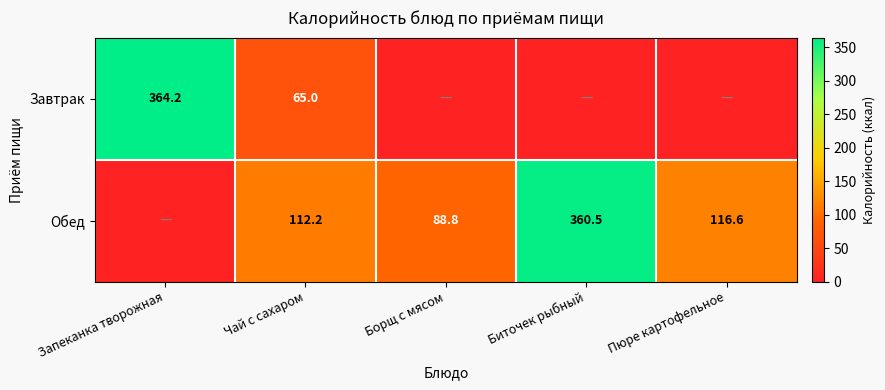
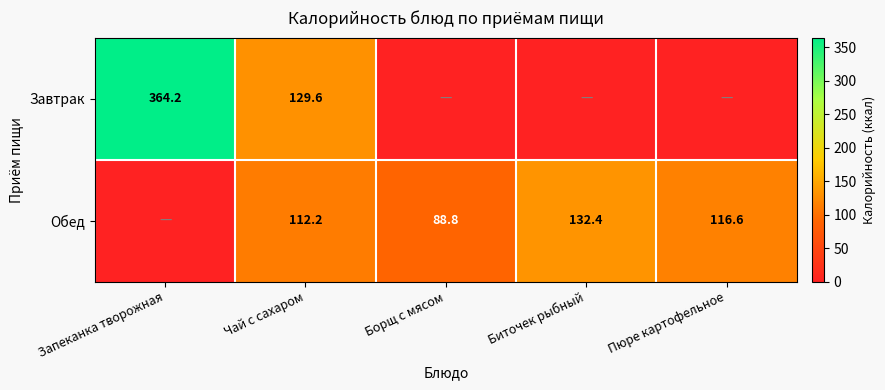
Завтрак, Чай с сахаром: 65.0 -> 129.6
Обед, Биточек рыбный: 360.5 -> 132.4
